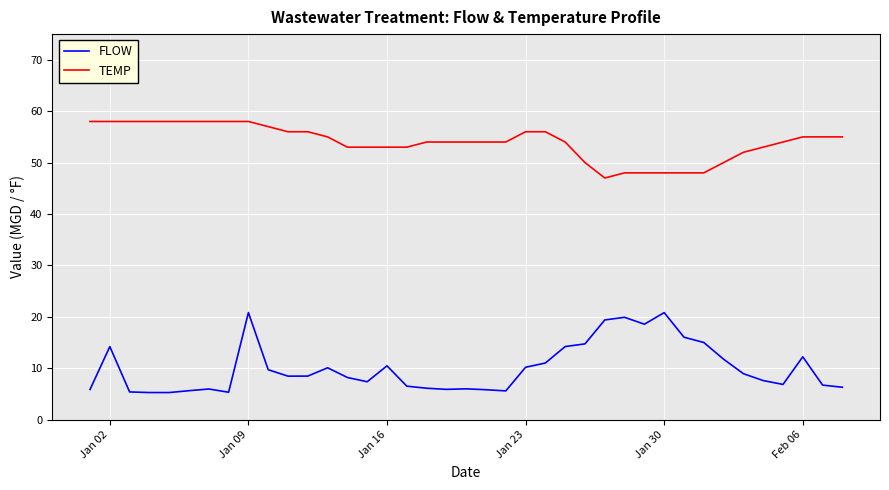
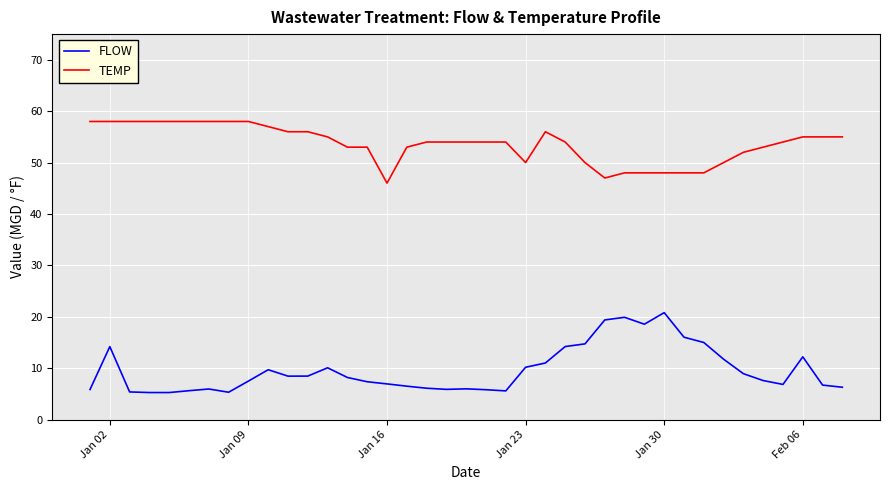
FLOW, Jan 09: 21 -> 7
FLOW, Jan 16: 10 -> 7
TEMP, Jan 16: 53 -> 46
TEMP, Jan 23: 56 -> 50
